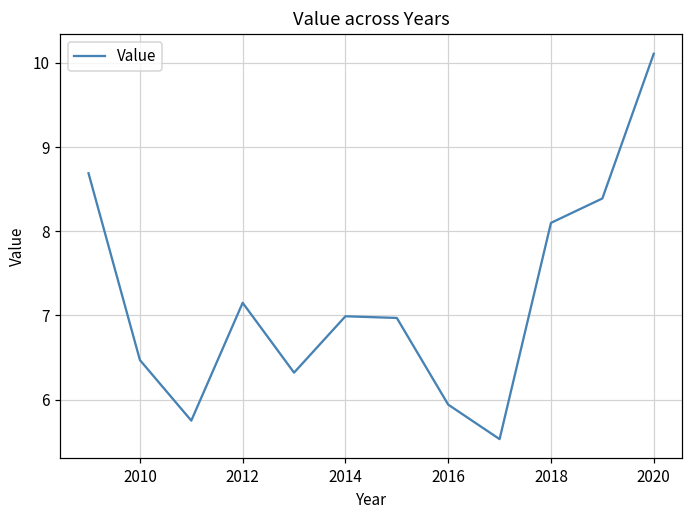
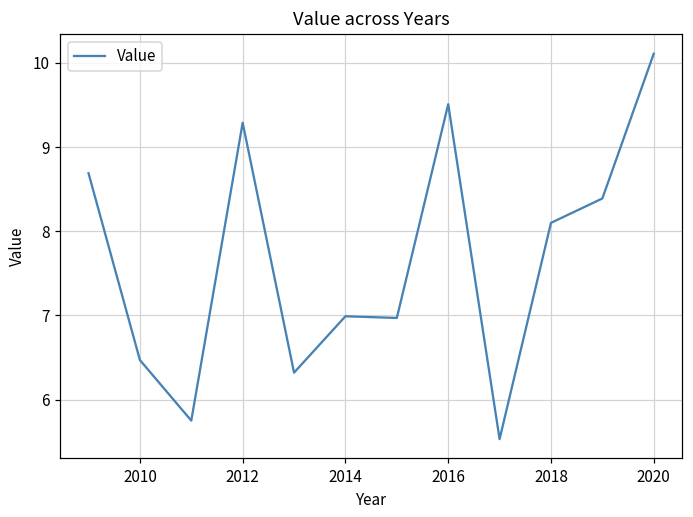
2012: 7.2 -> 9.3
2016: 5.9 -> 9.5
